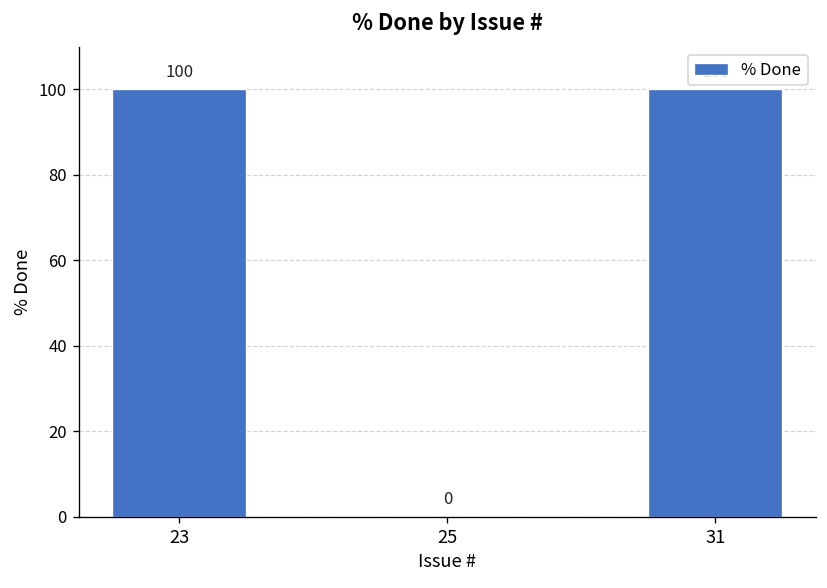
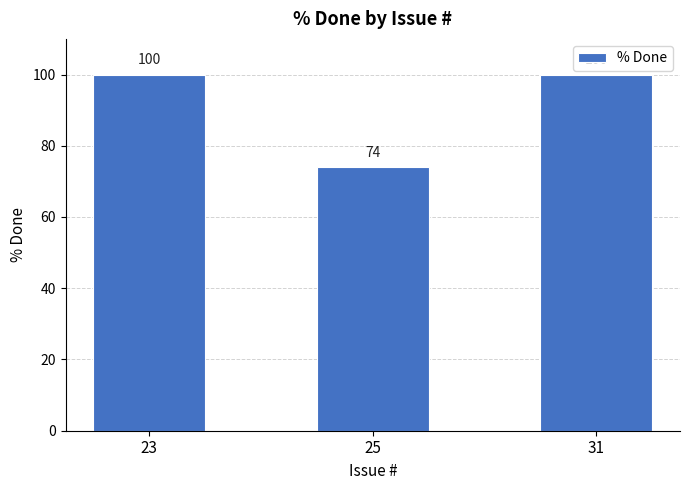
25: 0 -> 74
